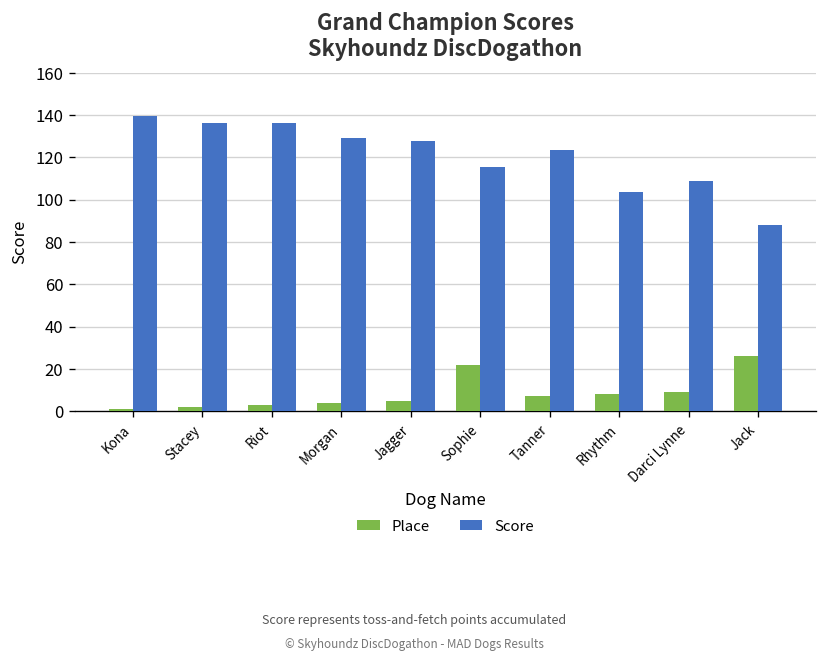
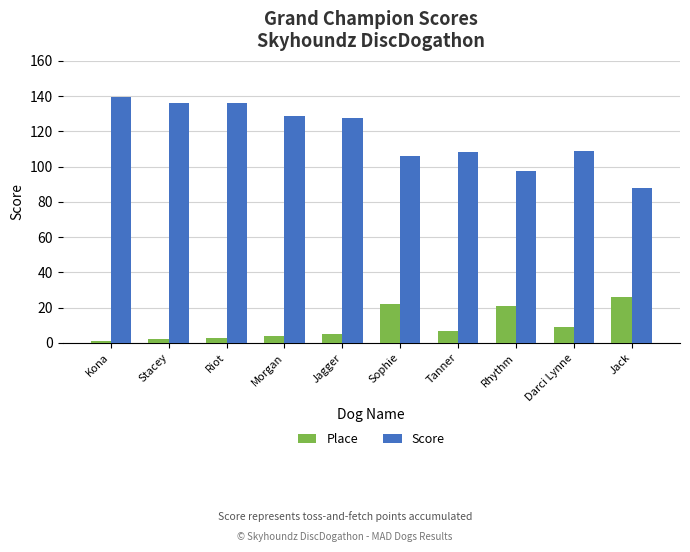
Score, Sophie: 116 -> 106
Score, Tanner: 123 -> 109
Place, Rhythm: 8 -> 21
Score, Rhythm: 104 -> 98
